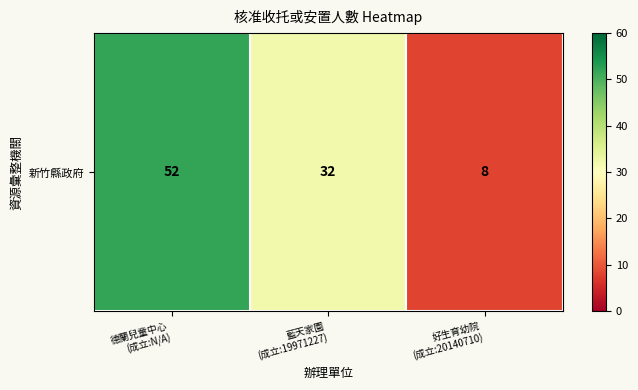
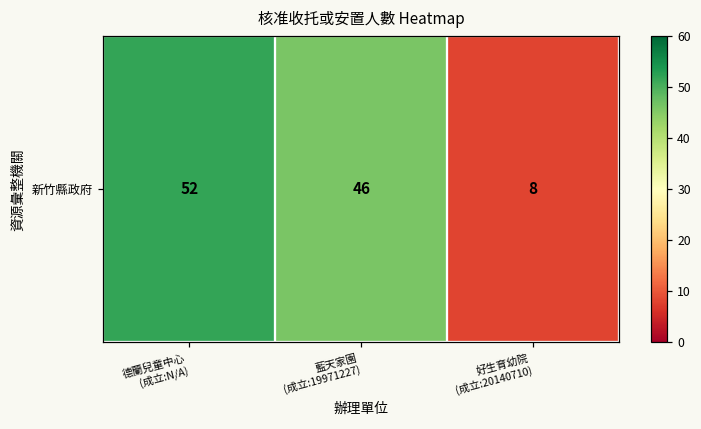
新竹縣政府, 藍天家園 (成立:19971227): 32 -> 46
